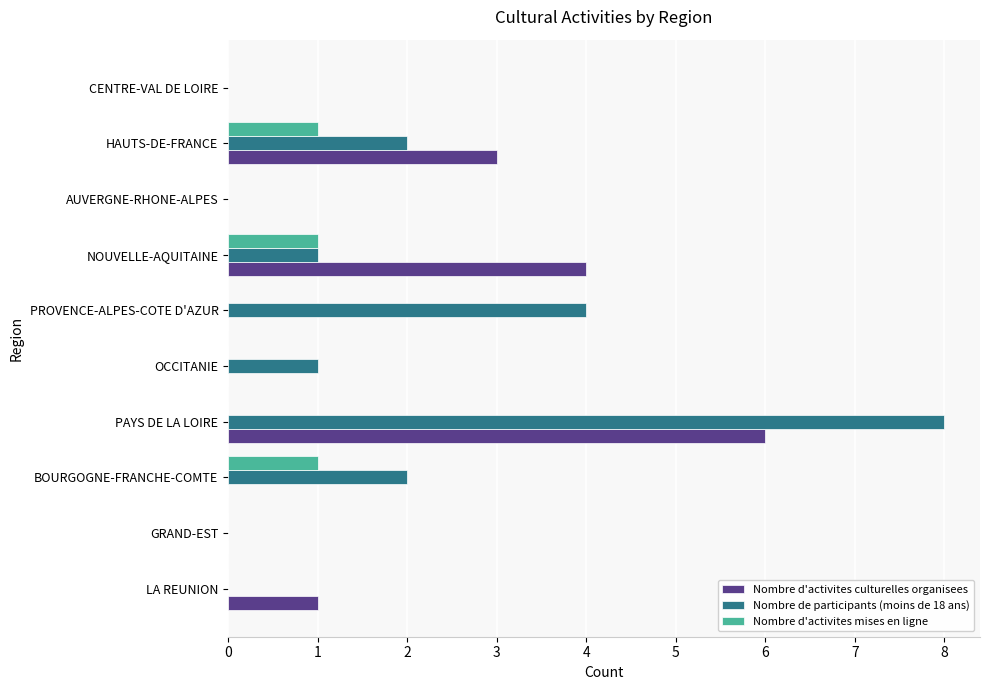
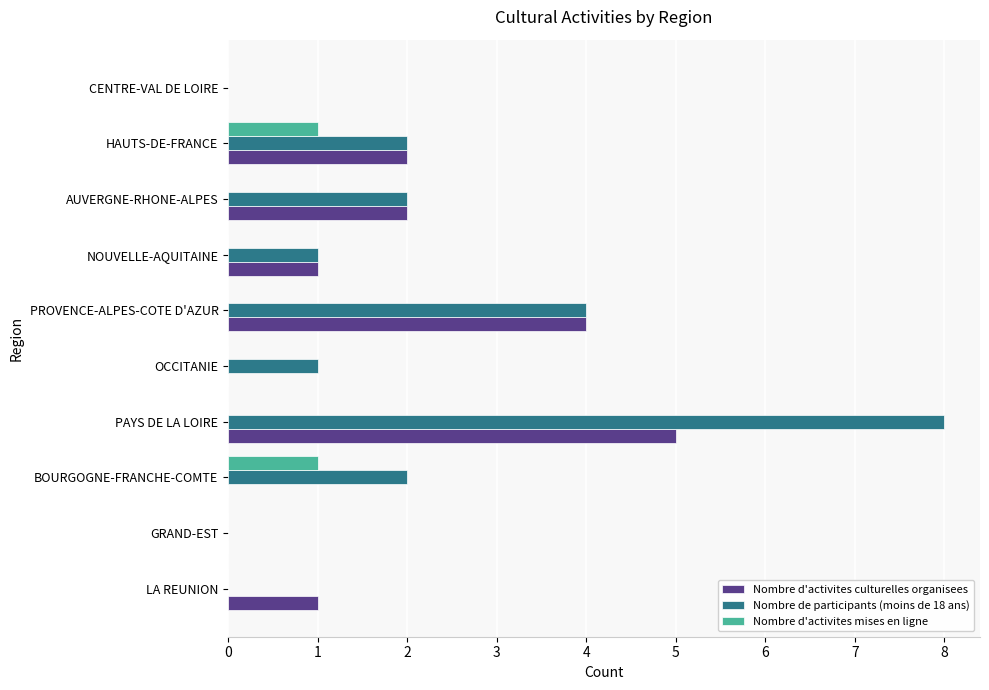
Nombre d'activites culturelles organisees, HAUTS-DE-FRANCE: 3 -> 2
Nombre de participants (moins de 18 ans), AUVERGNE-RHONE-ALPES: 0 -> 2
Nombre d'activites culturelles organisees, AUVERGNE-RHONE-ALPES: 0 -> 2
Nombre d'activites mises en ligne, NOUVELLE-AQUITAINE: 1 -> 0
Nombre d'activites culturelles organisees, NOUVELLE-AQUITAINE: 4 -> 1
Nombre d'activites culturelles organisees, PROVENCE-ALPES-COTE D'AZUR: 0 -> 4
Nombre d'activites culturelles organisees, PAYS DE LA LOIRE: 6 -> 5
